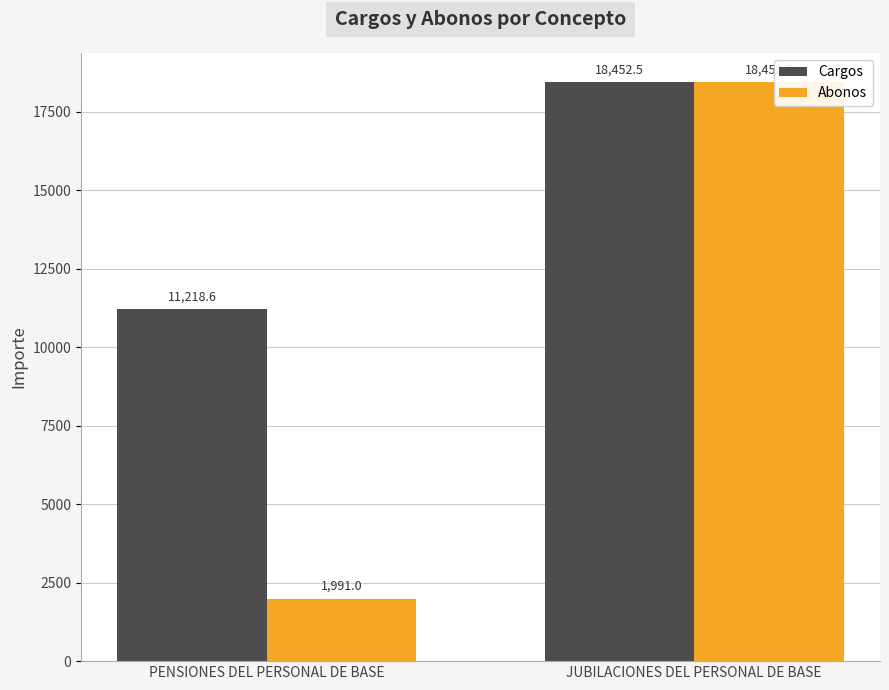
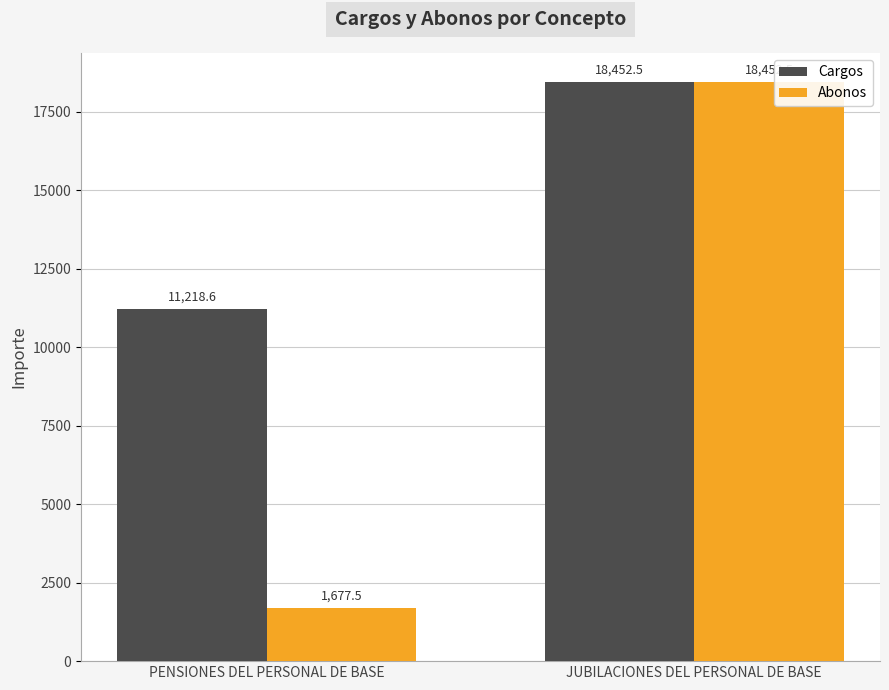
Abonos, PENSIONES DEL PERSONAL DE BASE: 1,991.0 -> 1,677.5
